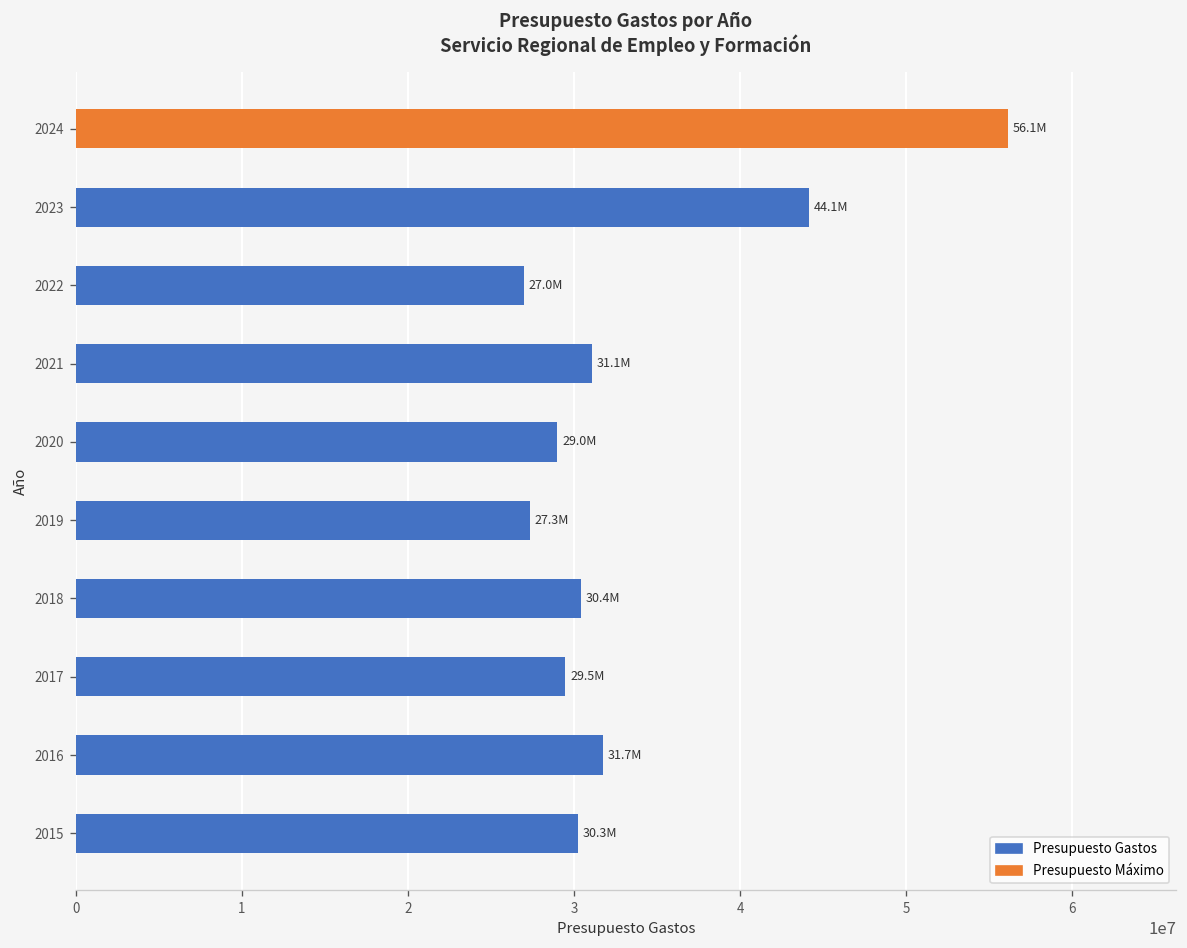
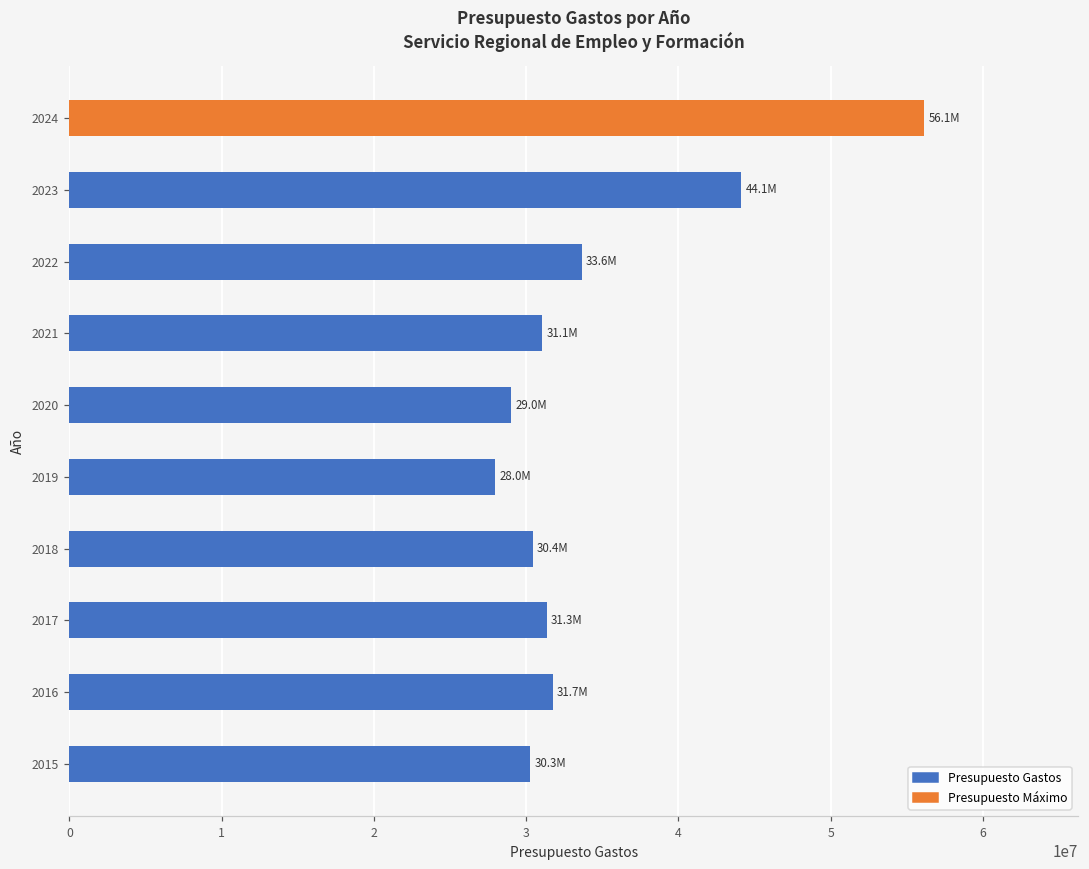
2022: 27.0M -> 33.6M
2019: 27.3M -> 28.0M
2017: 29.5M -> 31.3M
